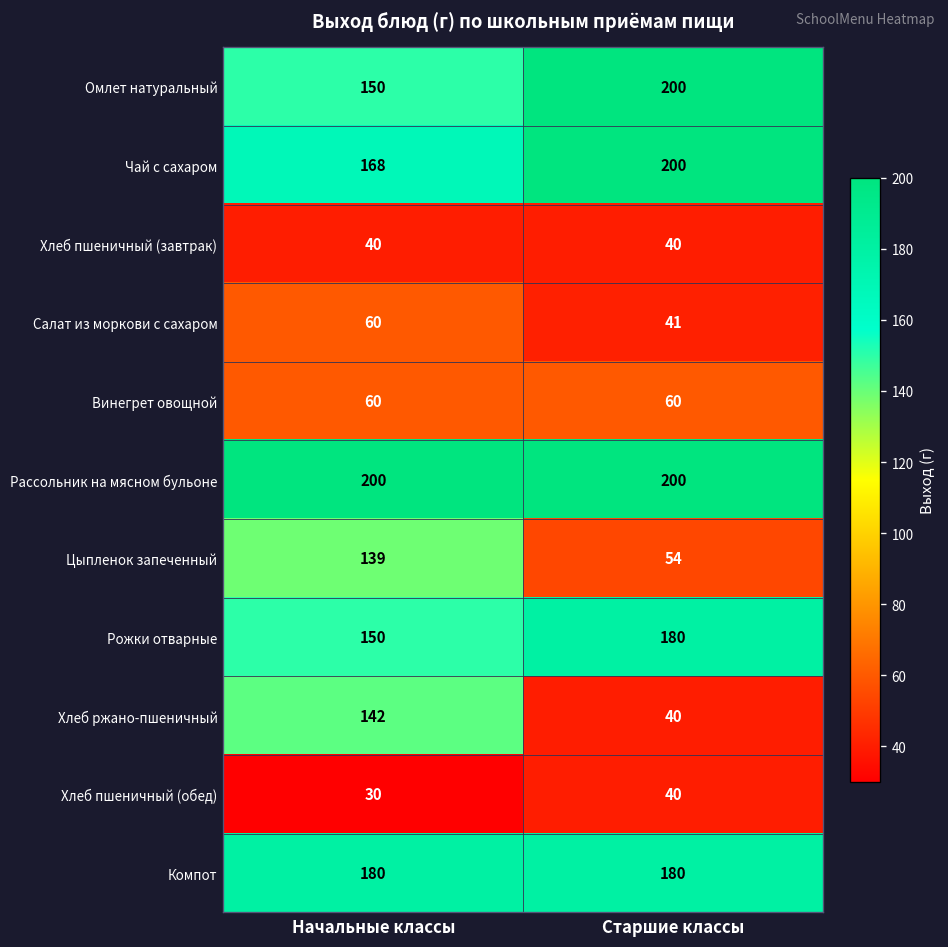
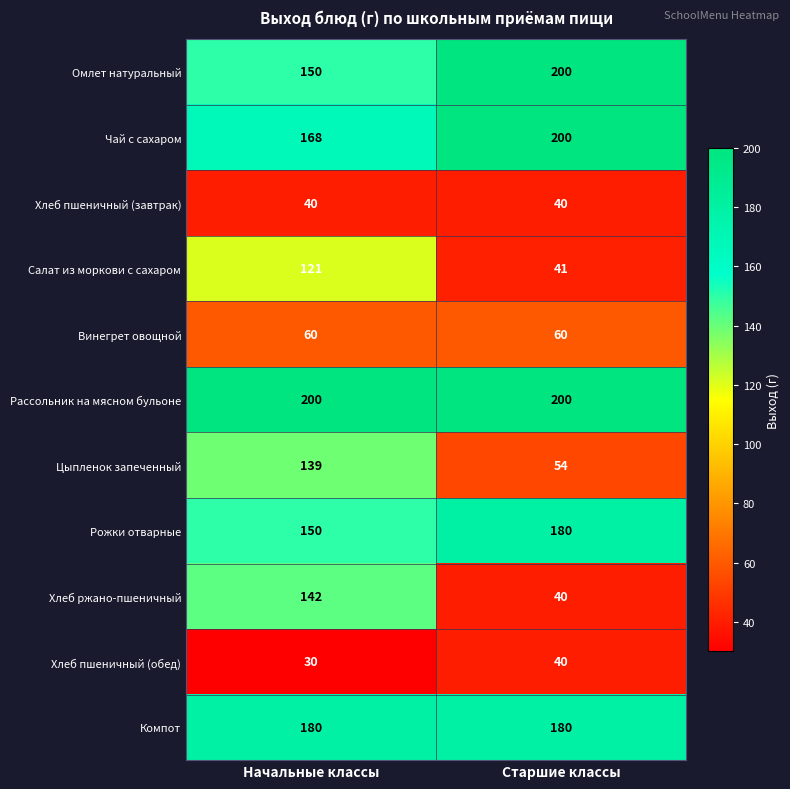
Салат из моркови с сахаром, Начальные классы: 60 -> 121
